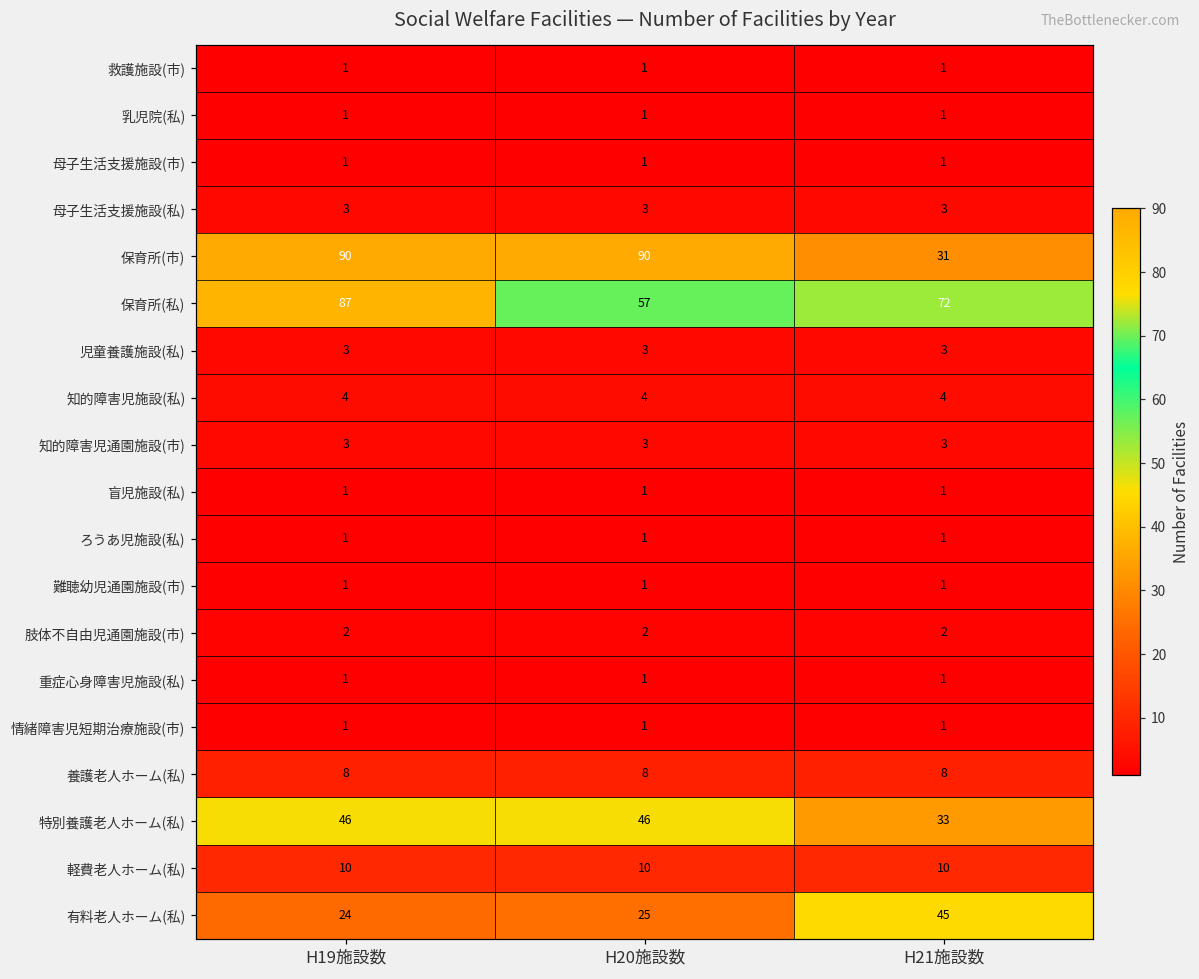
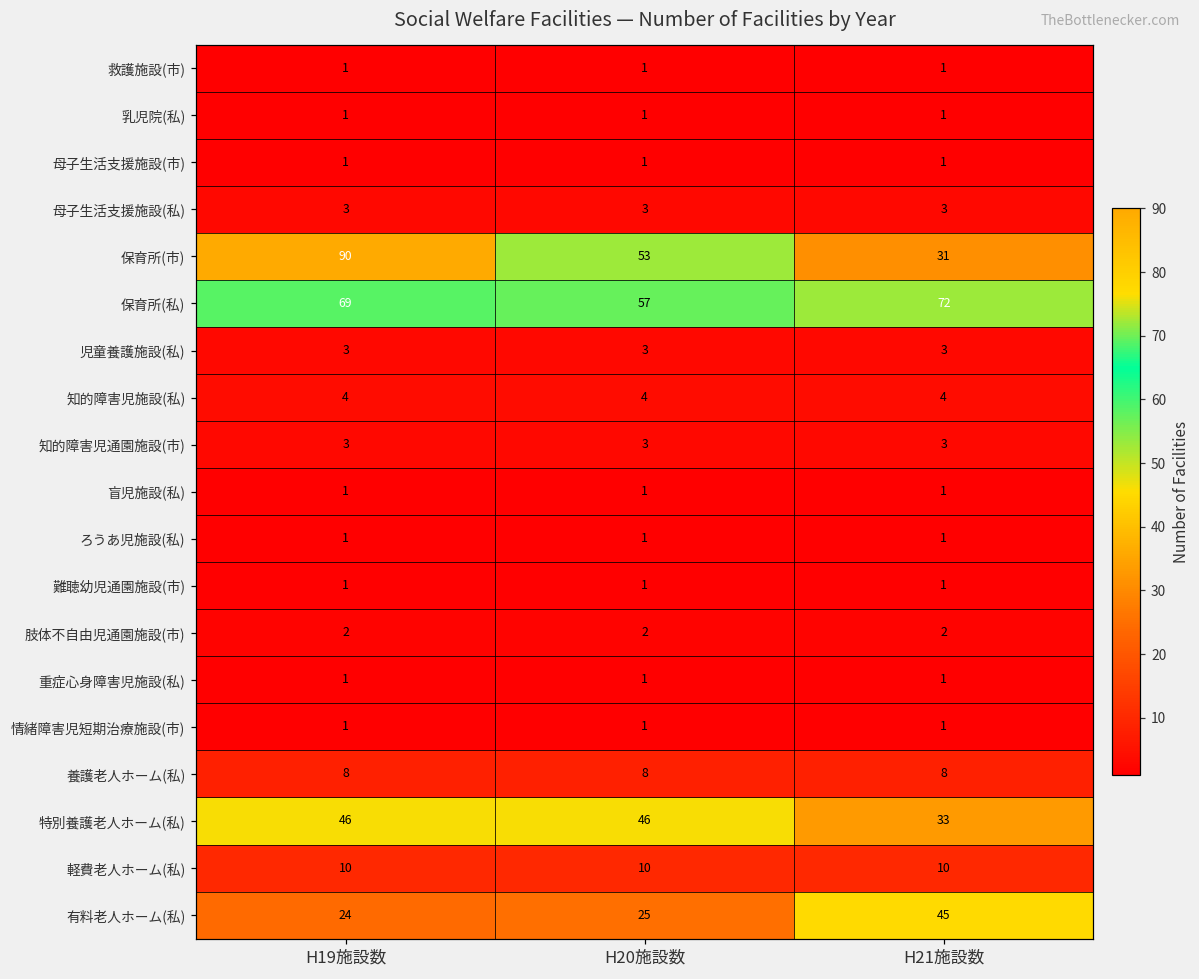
保育所(市), H20施設数: 90 -> 53
保育所(私), H19施設数: 87 -> 69
